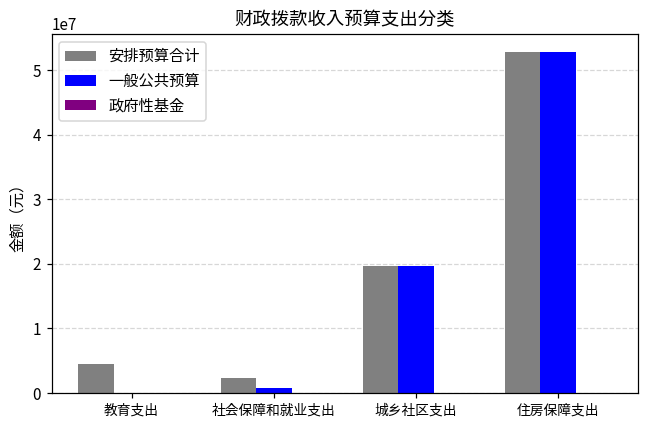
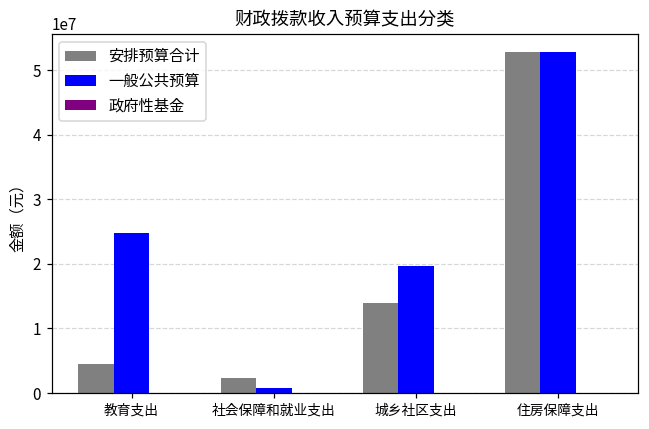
一般公共预算, 教育支出: 0 -> 25000000
安排预算合计, 城乡社区支出: 20000000 -> 14000000
